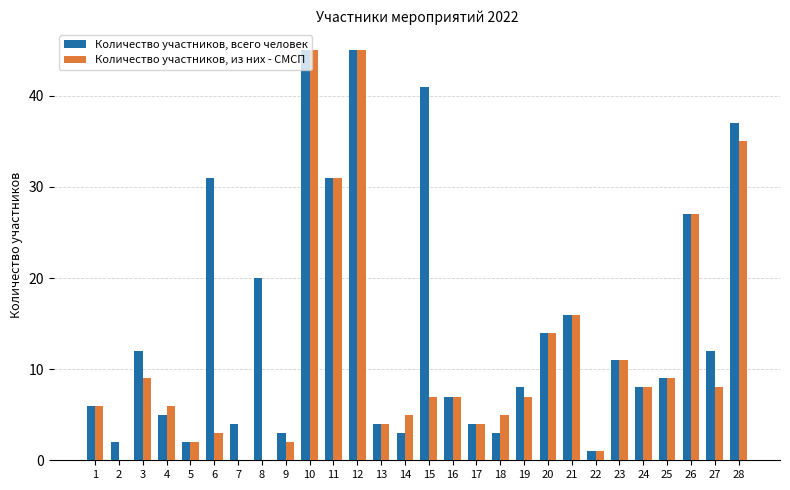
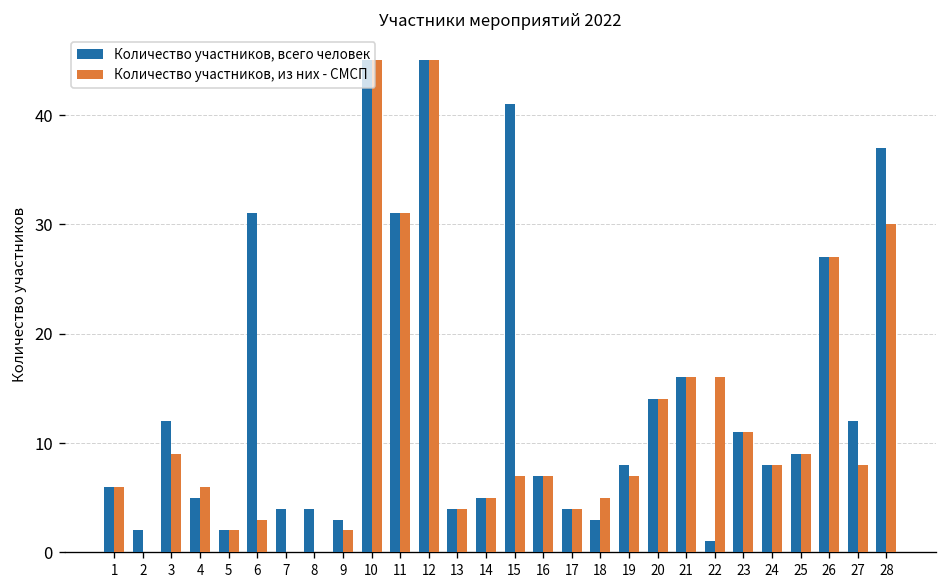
Количество участников, всего человек, 8: 20 -> 4
Количество участников, всего человек, 14: 3 -> 5
Количество участников, из них - СМСП, 22: 1 -> 16
Количество участников, из них - СМСП, 28: 35 -> 30
